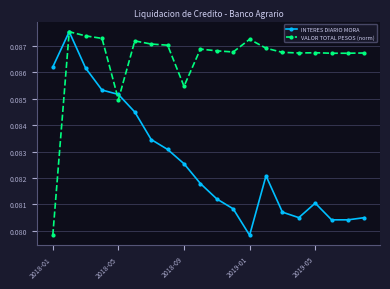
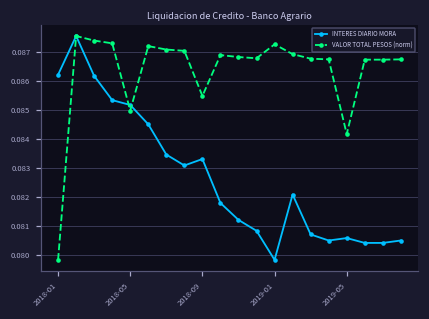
INTERES DIARIO MORA, 2018-09: 0.0825 -> 0.0833
INTERES DIARIO MORA, 2019-05: 0.0810 -> 0.0806
VALOR TOTAL PESOS (norm), 2019-05: 0.0867 -> 0.0842
